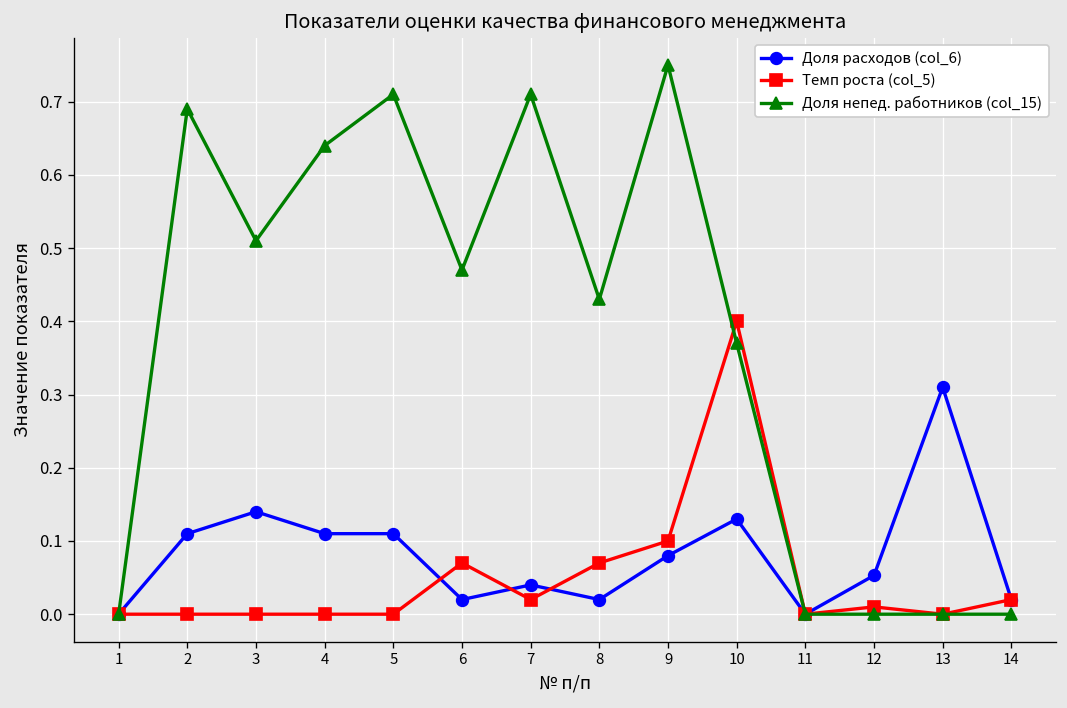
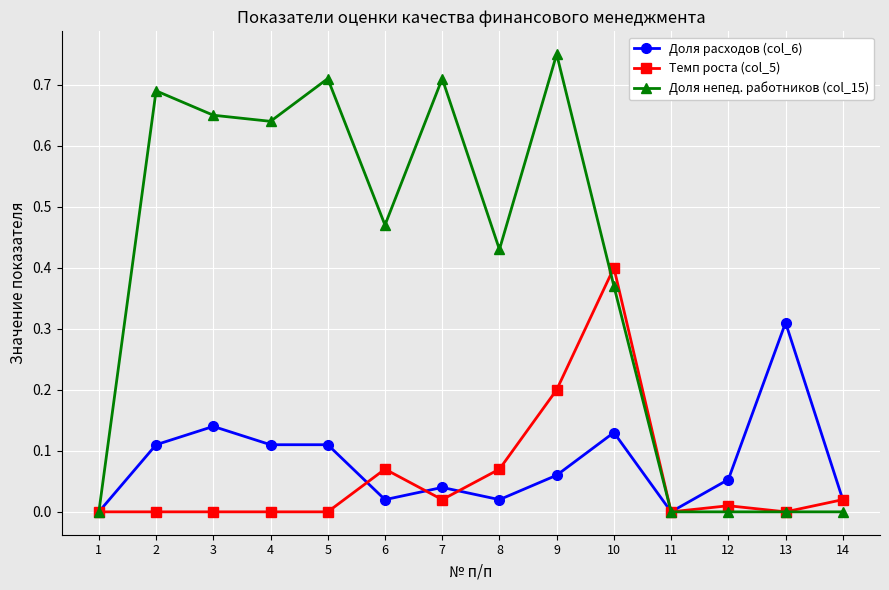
Доля непед. работников (col_15), 3: 0.51 -> 0.65
Доля расходов (col_6), 9: 0.08 -> 0.06
Темп роста (col_5), 9: 0.1 -> 0.2
